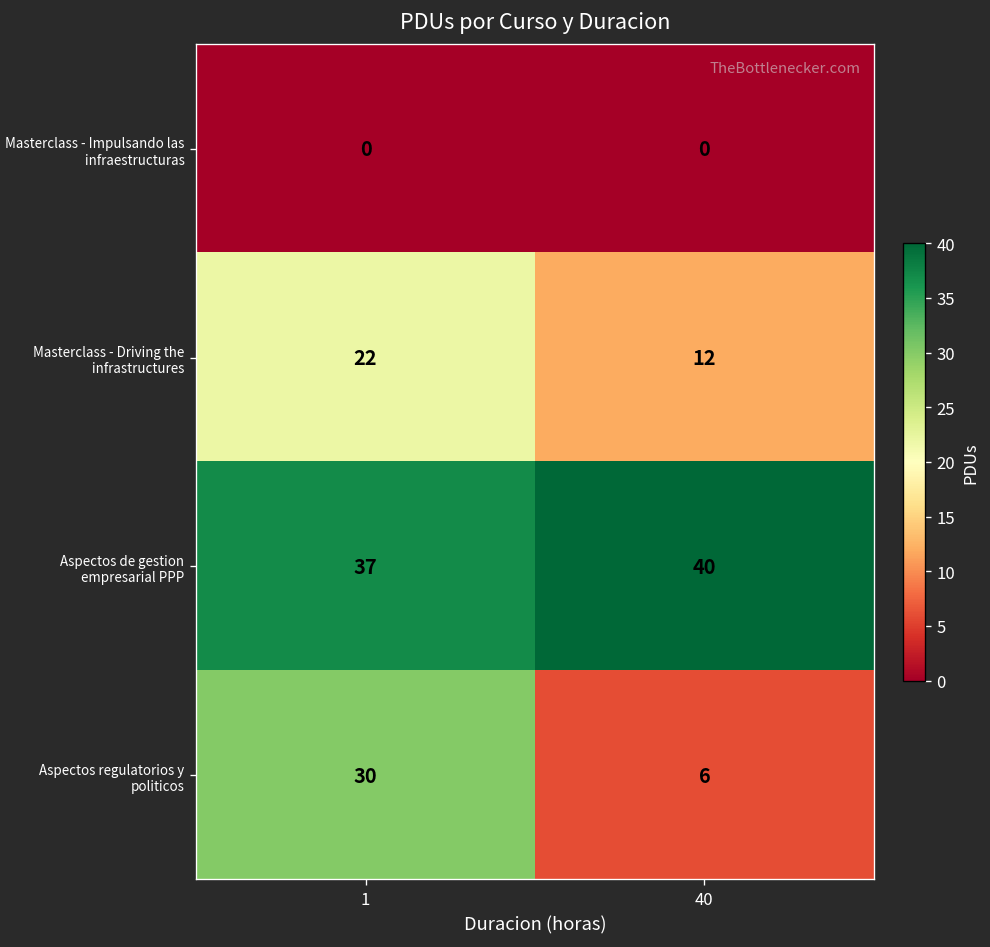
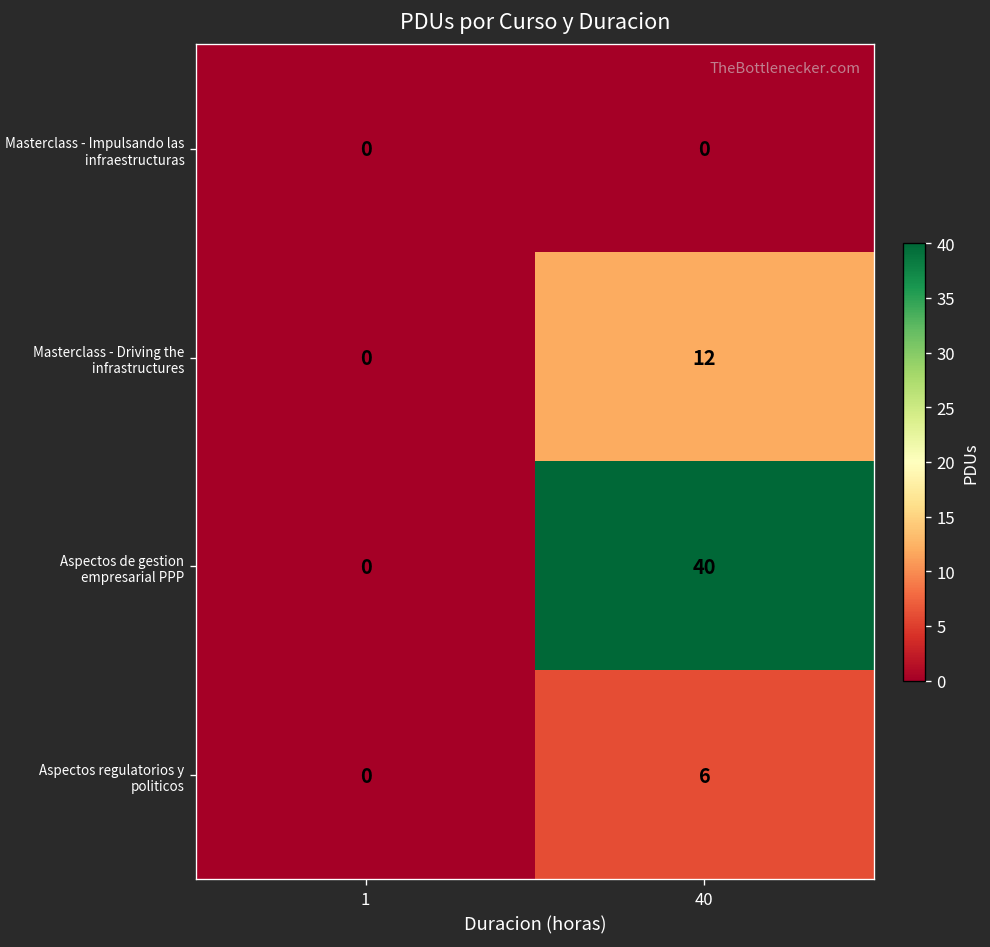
Masterclass - Driving the infrastructures, 1: 22 -> 0
Aspectos de gestion empresarial PPP, 1: 37 -> 0
Aspectos regulatorios y politicos, 1: 30 -> 0
